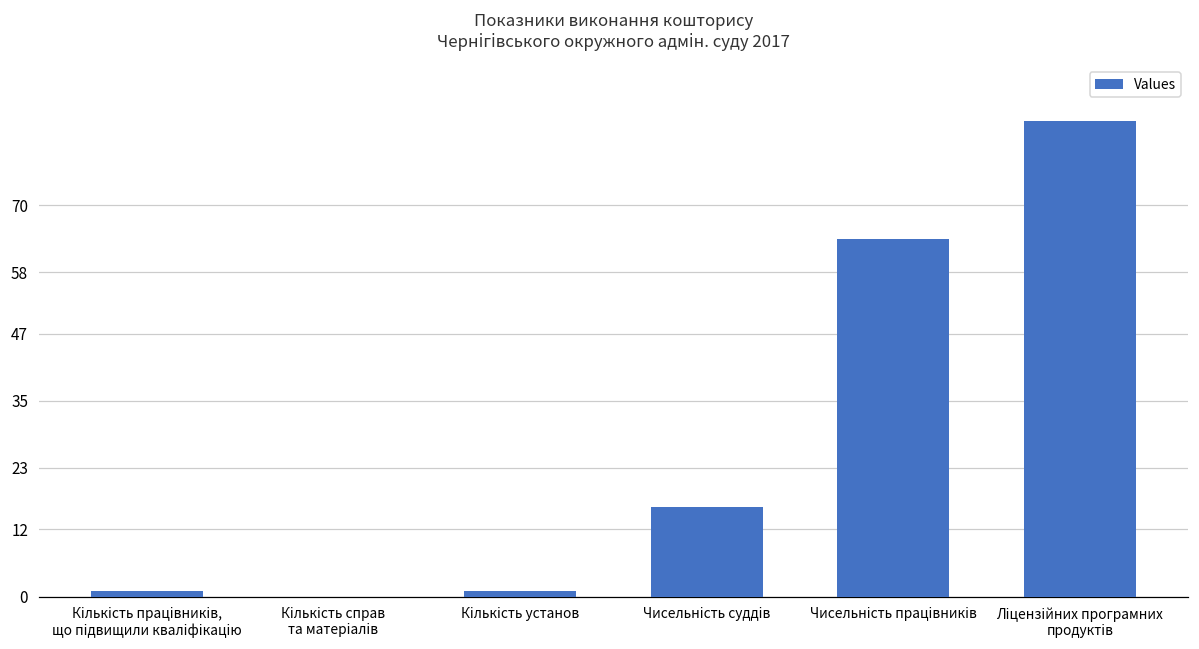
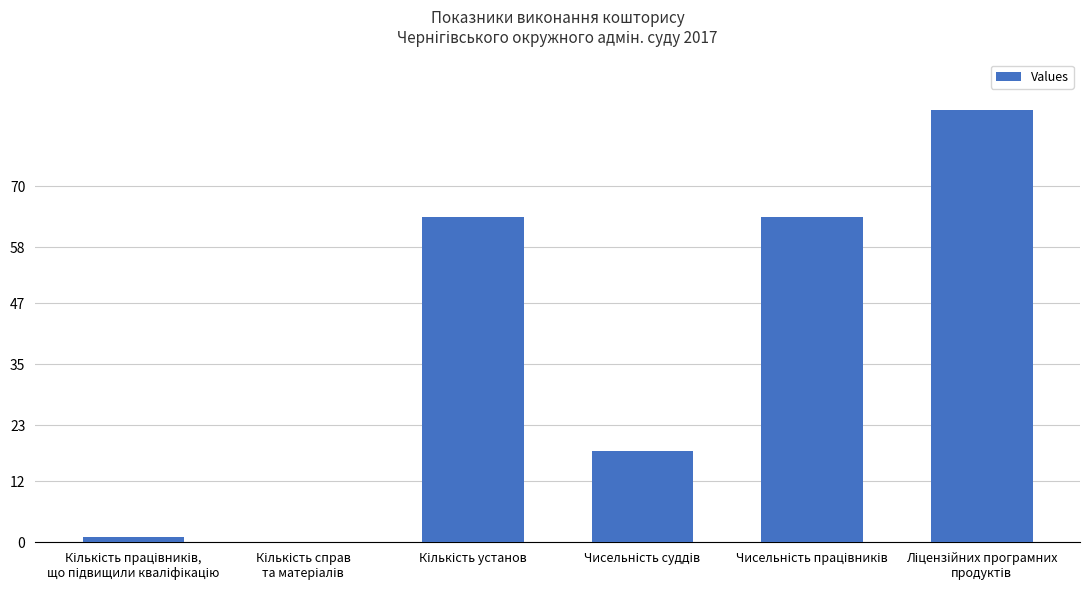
Кількість установ: 1 -> 64
Чисельність суддів: 16 -> 18
